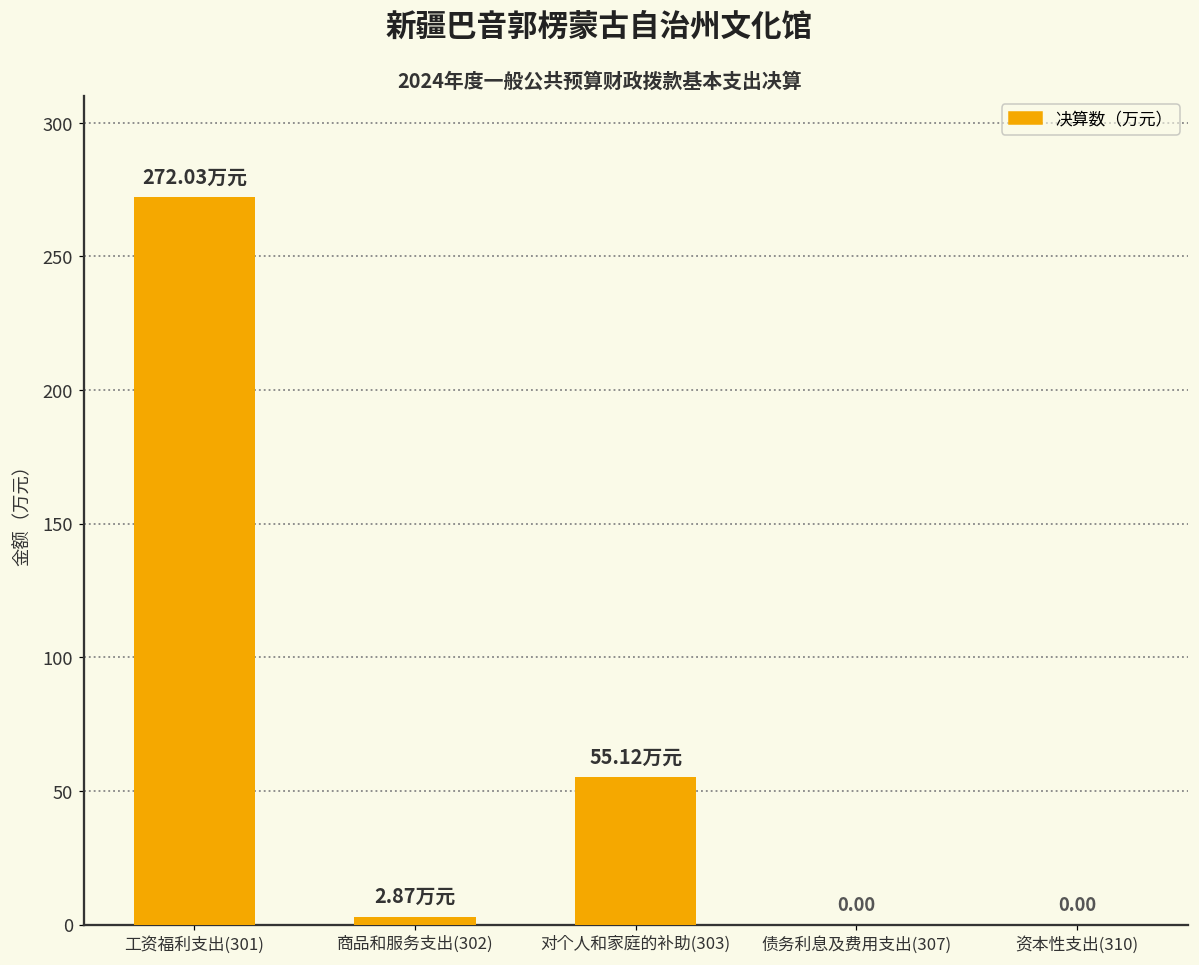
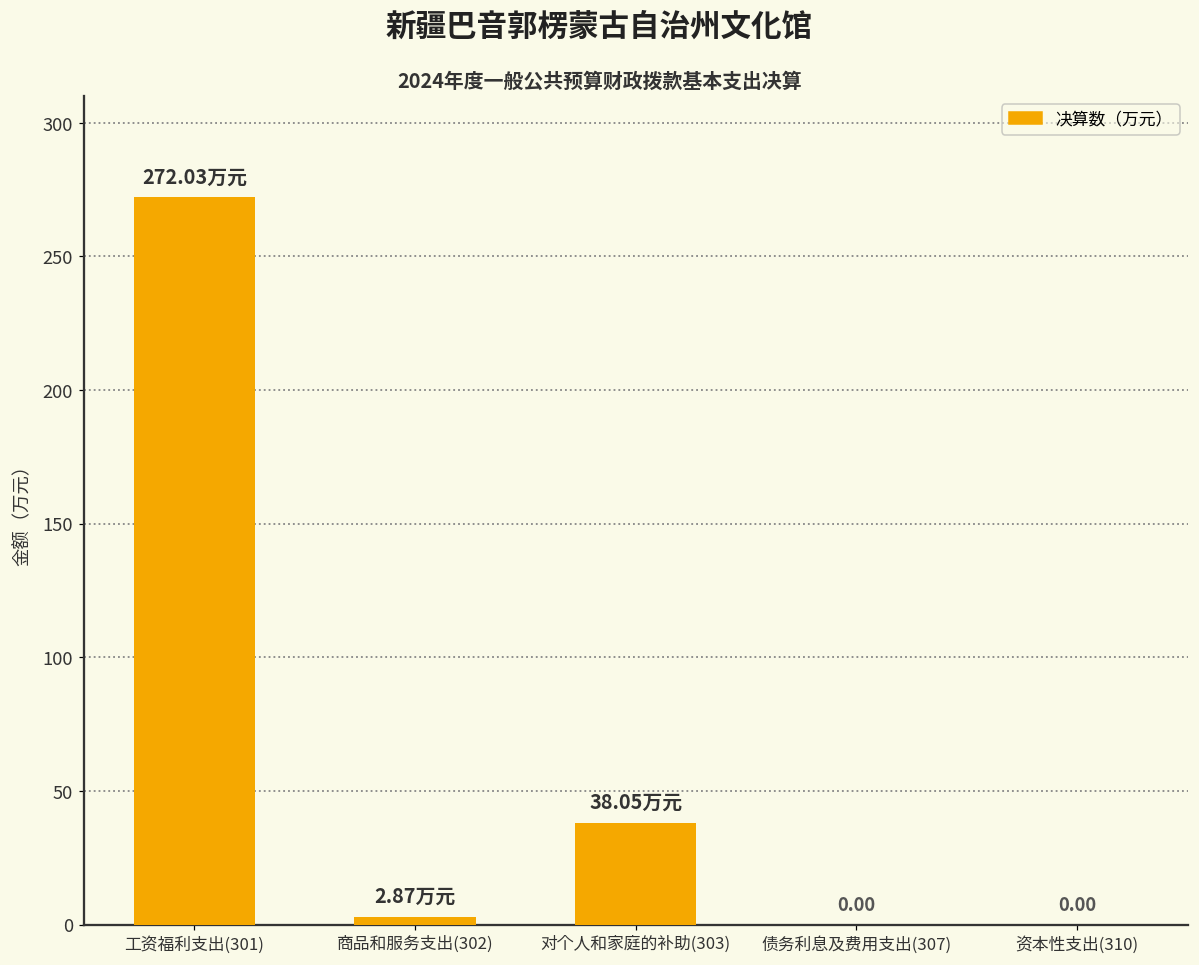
对个人和家庭的补助(303): 55.12 -> 38.05
